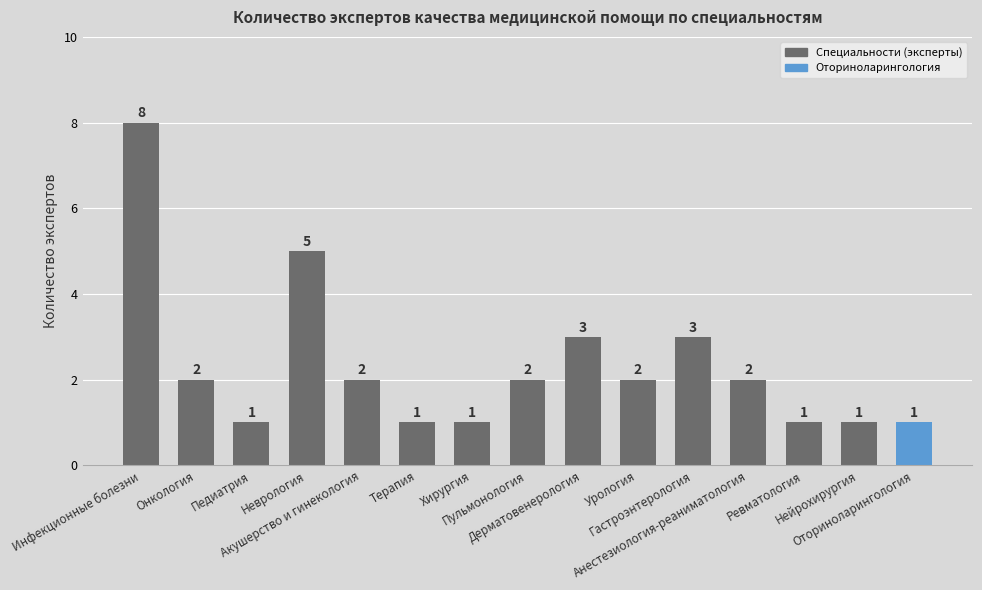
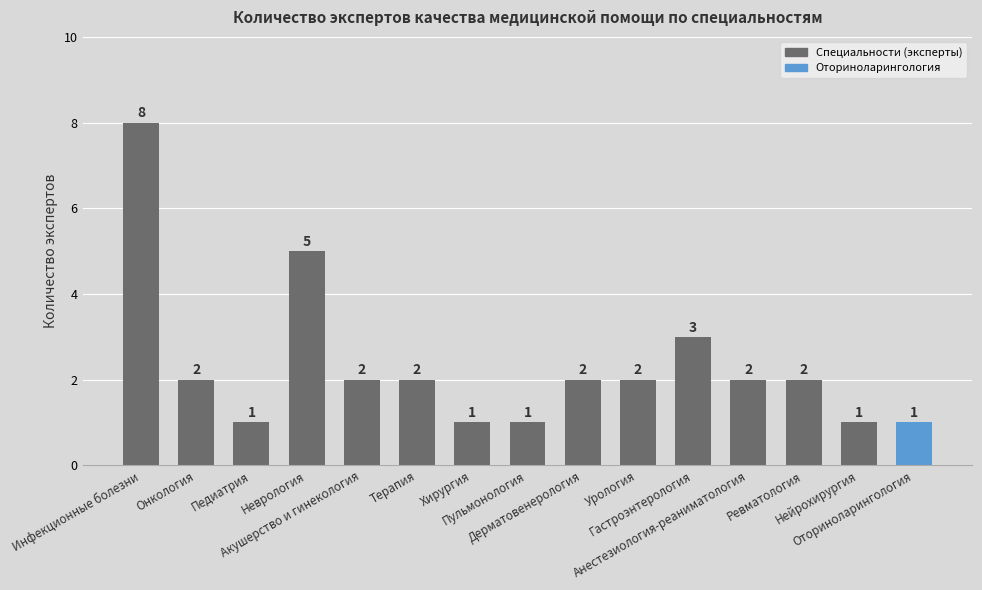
Терапия: 1 -> 2
Пульмонология: 2 -> 1
Дерматовенерология: 3 -> 2
Ревматология: 1 -> 2
